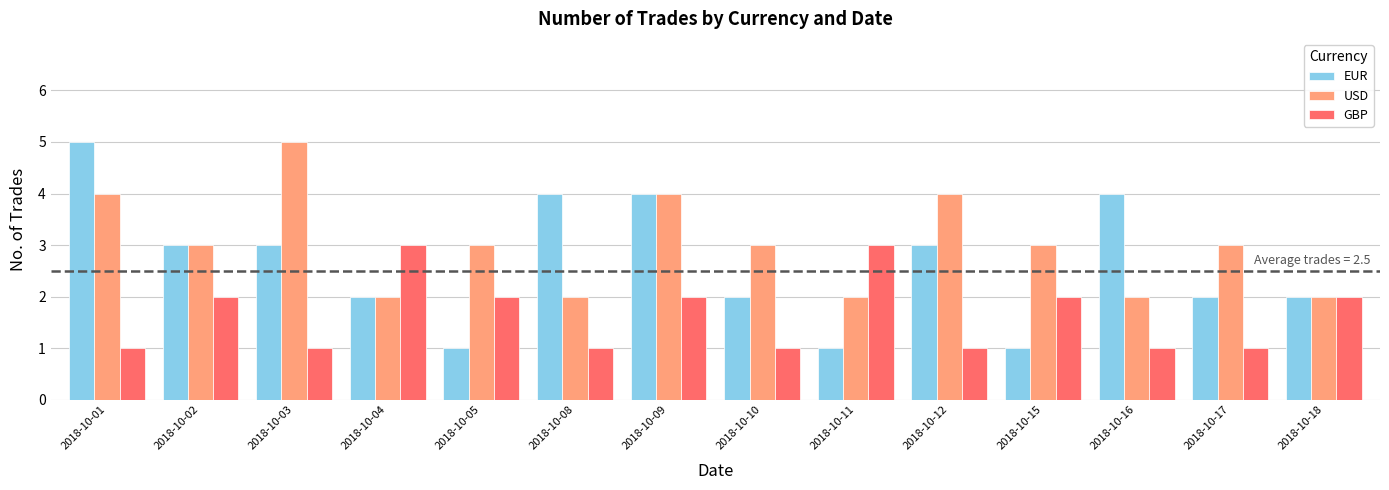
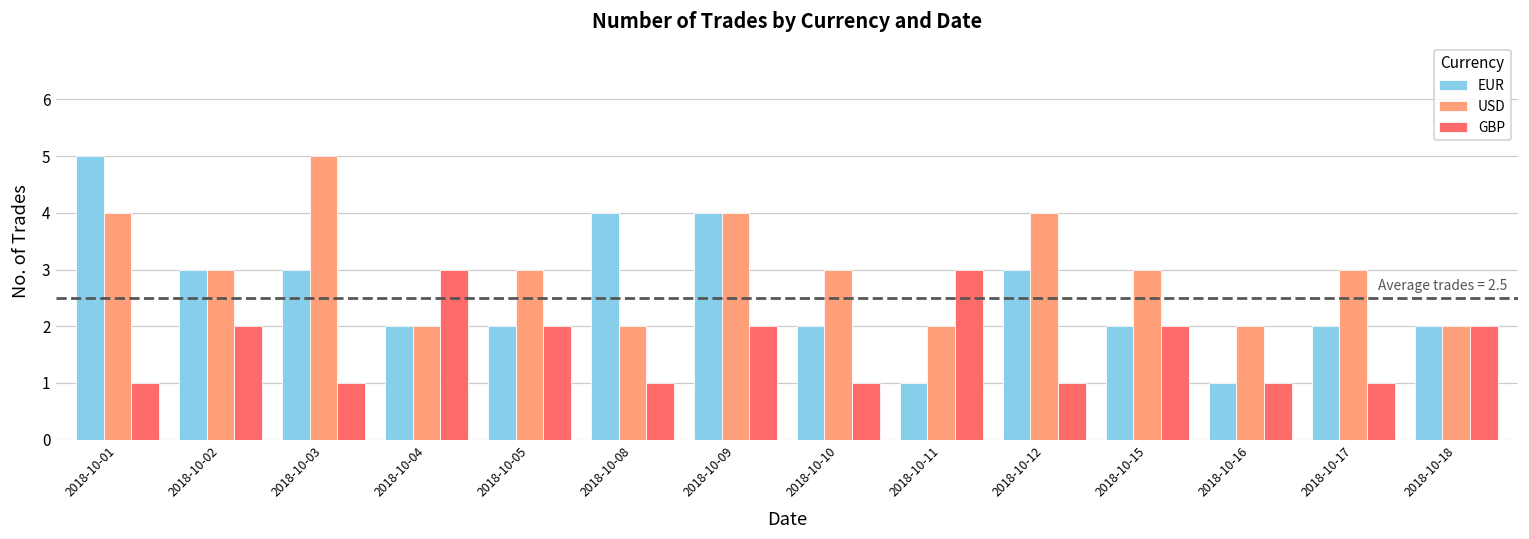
EUR, 2018-10-05: 1 -> 2
EUR, 2018-10-15: 1 -> 2
EUR, 2018-10-16: 4 -> 1
